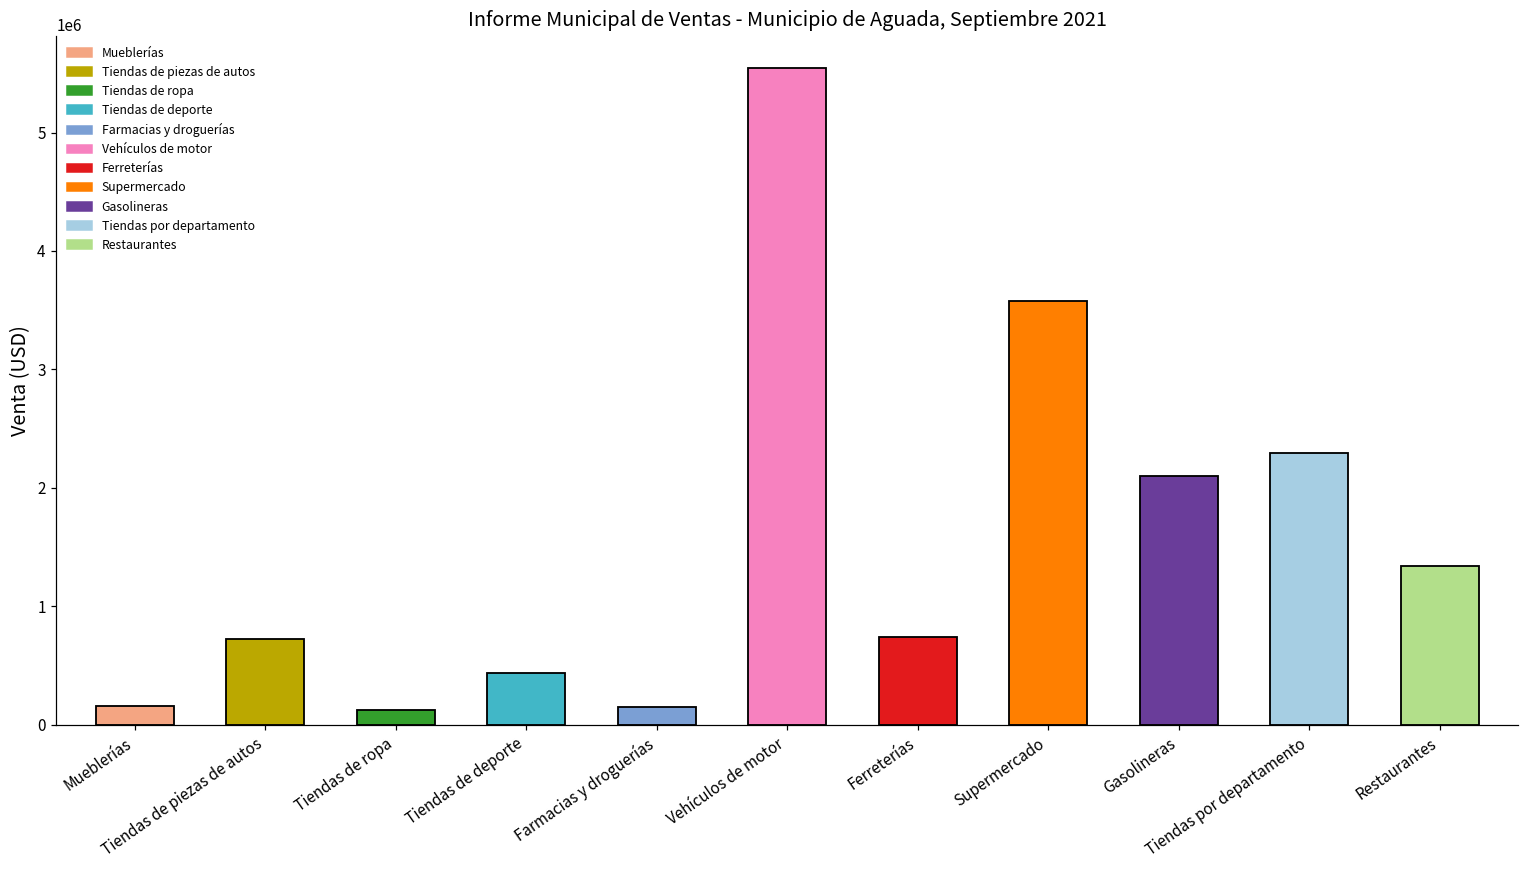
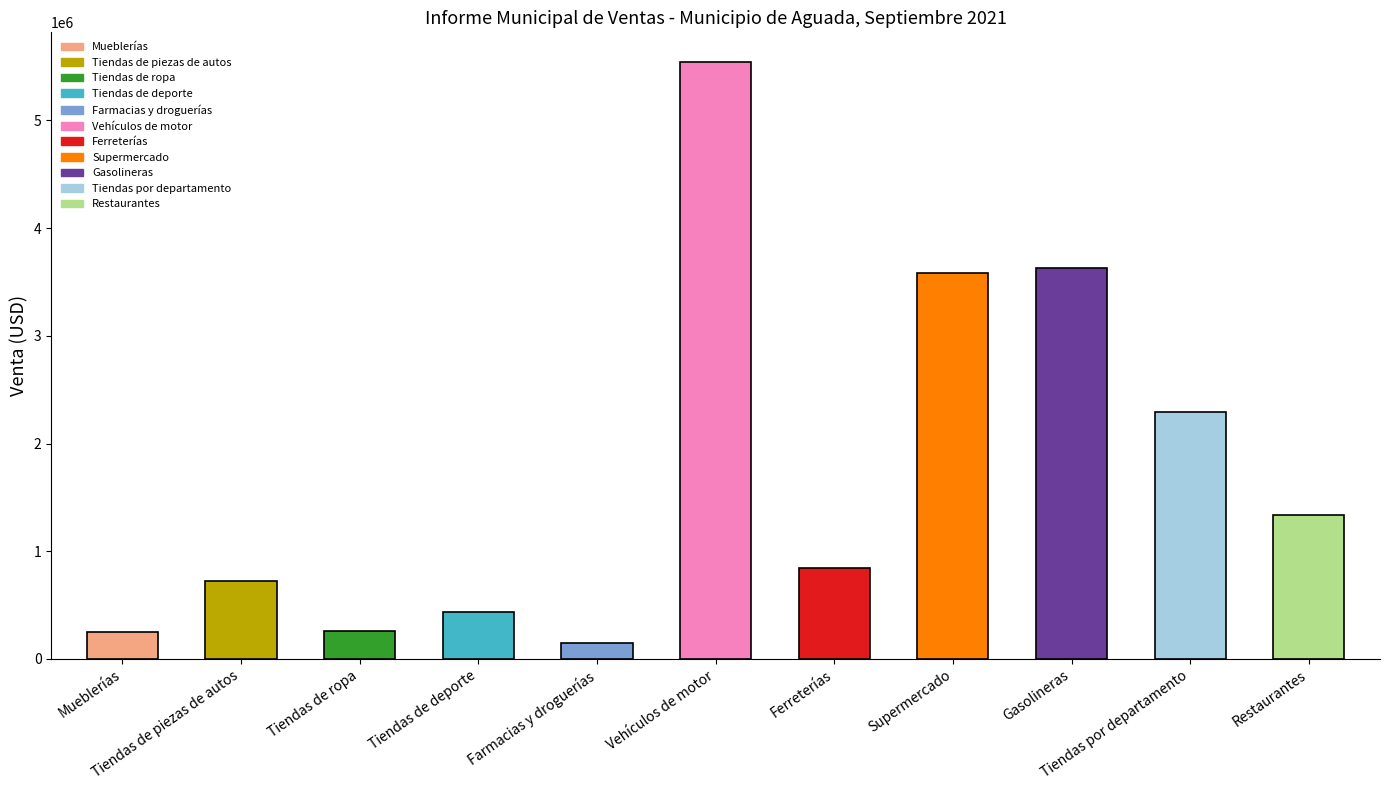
Mueblerías: 160000 -> 250000
Tiendas de ropa: 130000 -> 260000
Ferreterías: 740000 -> 840000
Gasolineras: 2100000 -> 3630000
